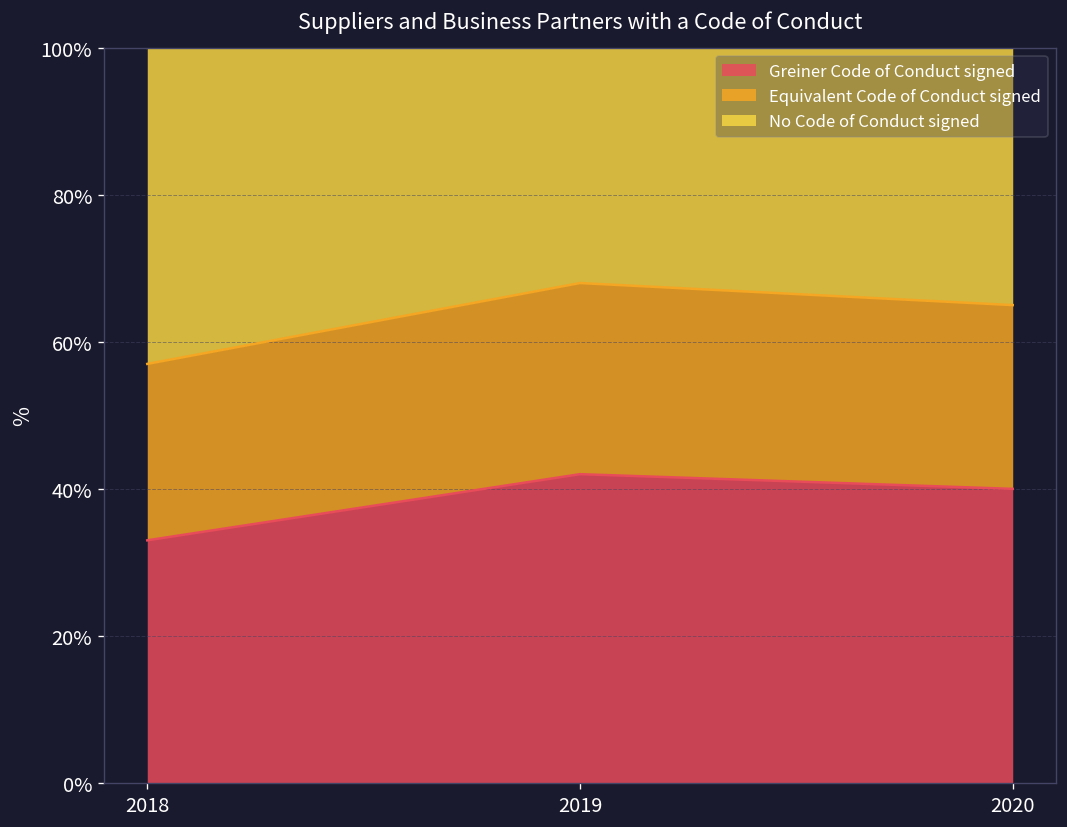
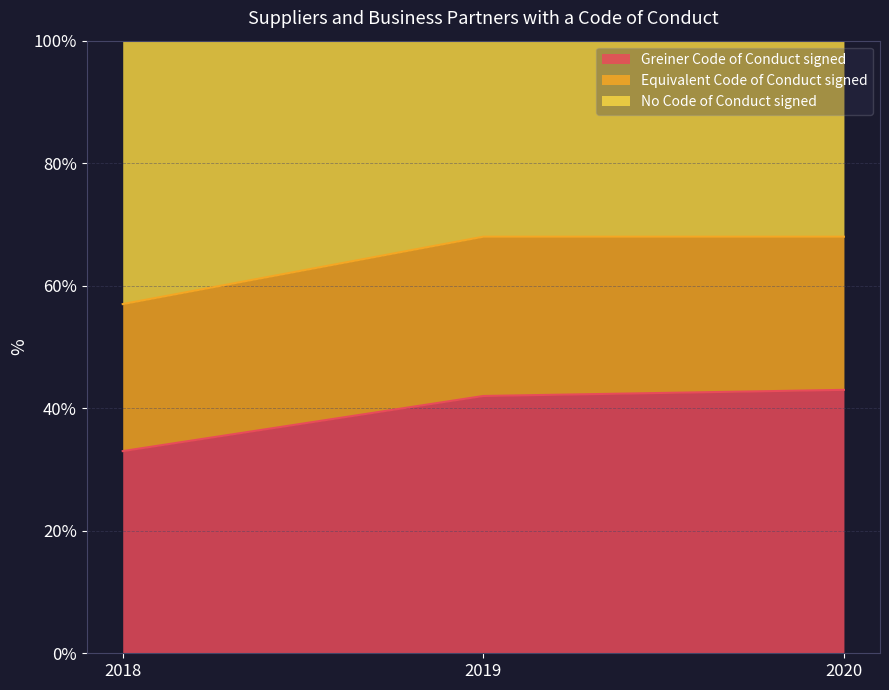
Greiner Code of Conduct signed, 2020: 40% -> 43%
